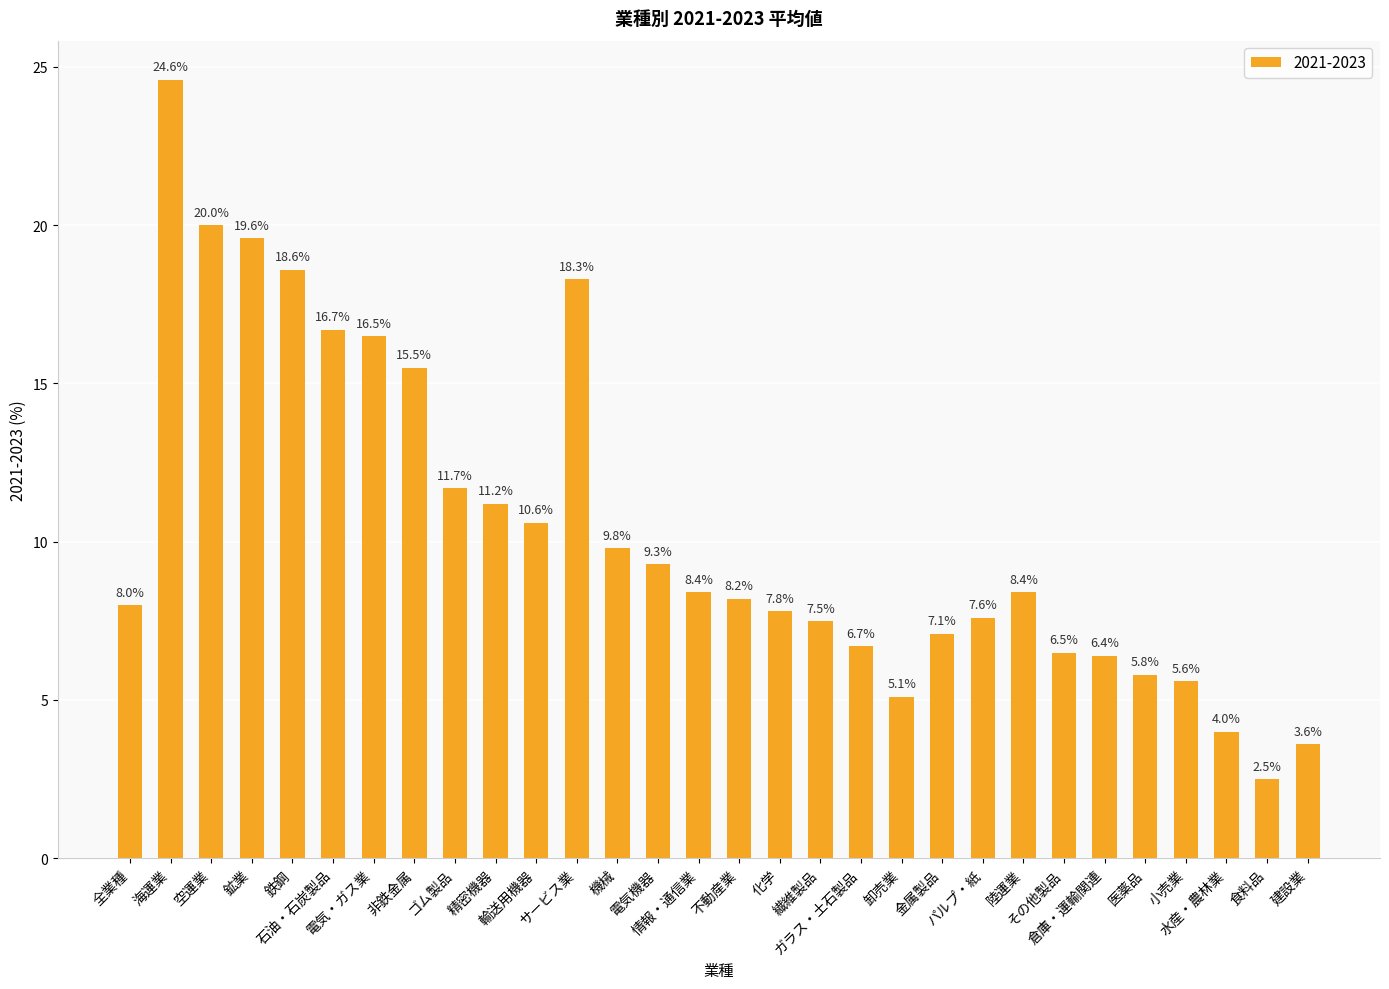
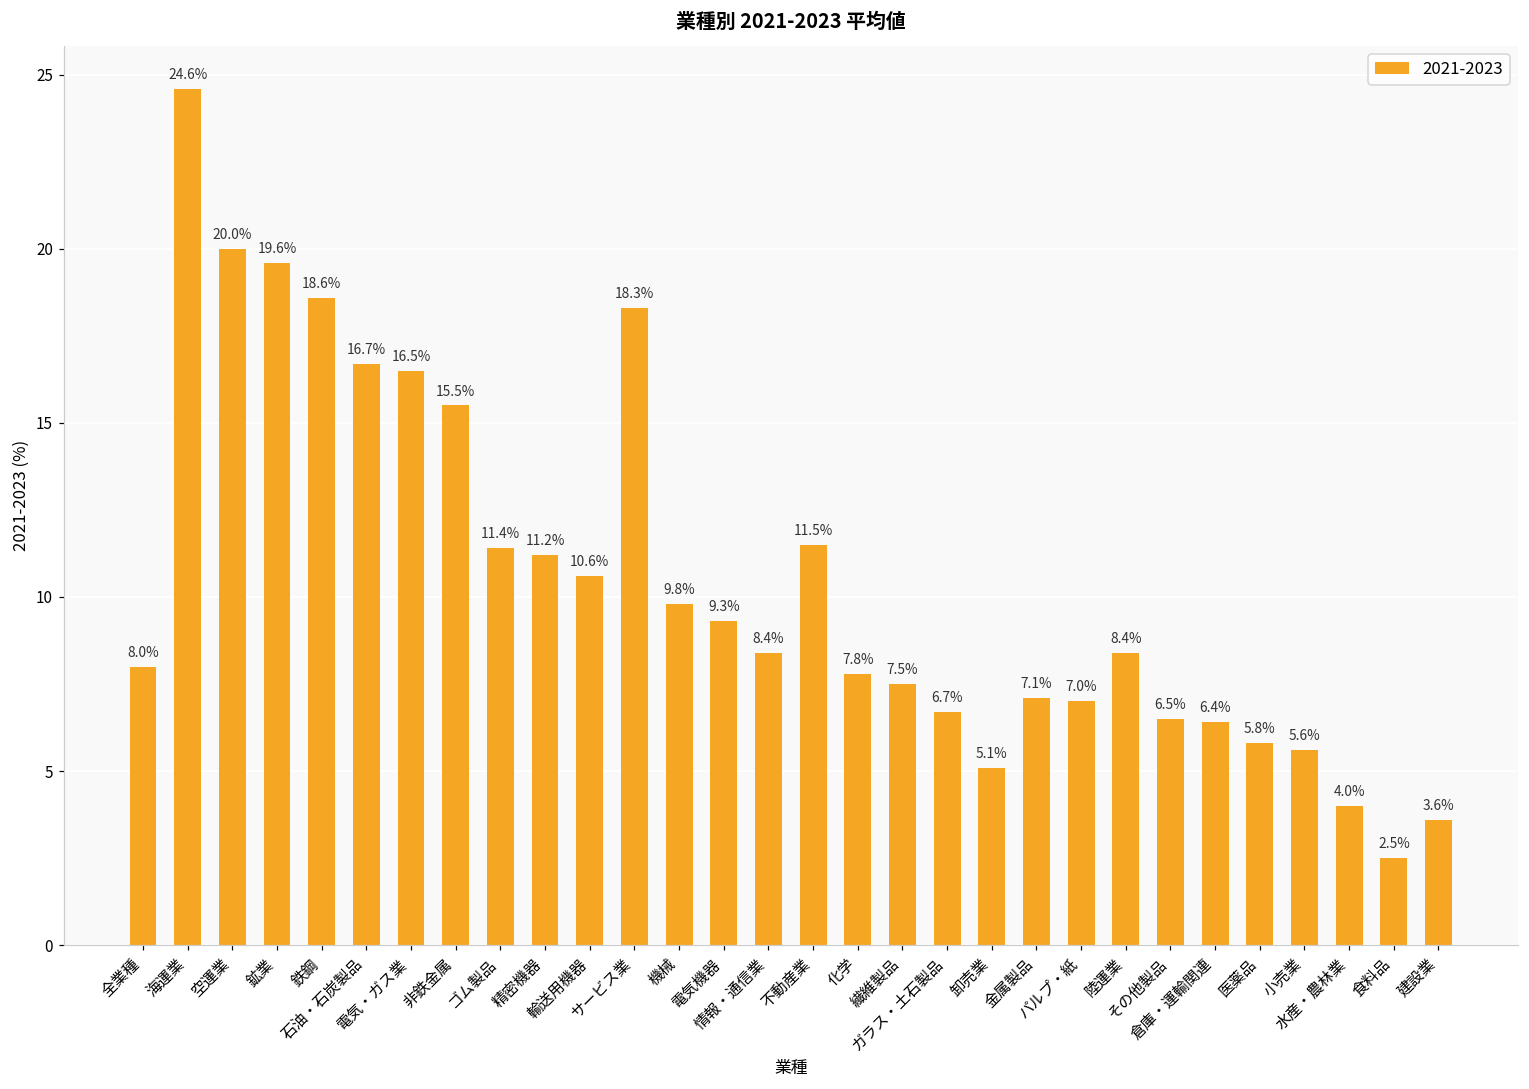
ゴム製品: 11.7% -> 11.4%
不動産業: 8.2% -> 11.5%
パルプ・紙: 7.6% -> 7.0%
